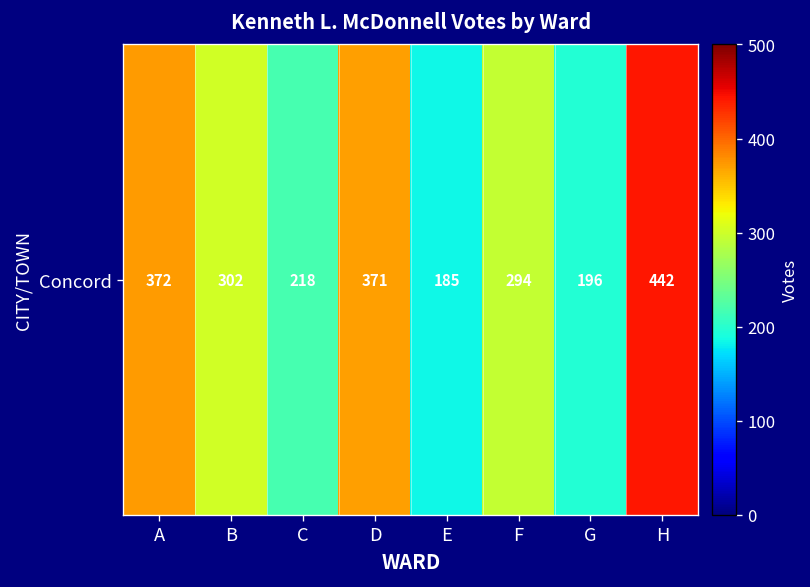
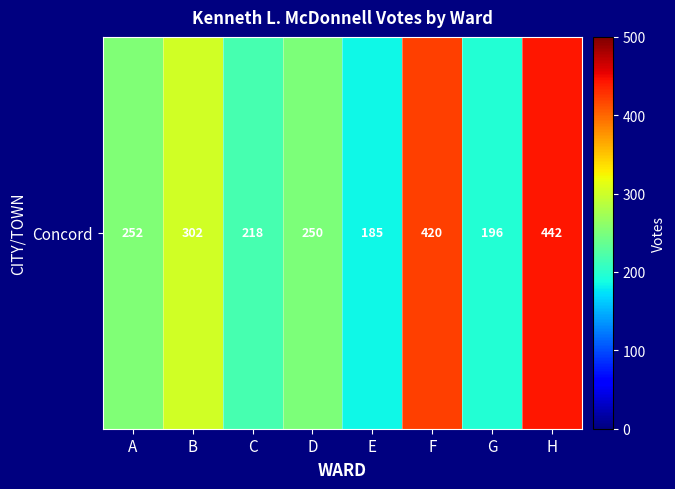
Concord, A: 372 -> 252
Concord, D: 371 -> 250
Concord, F: 294 -> 420
